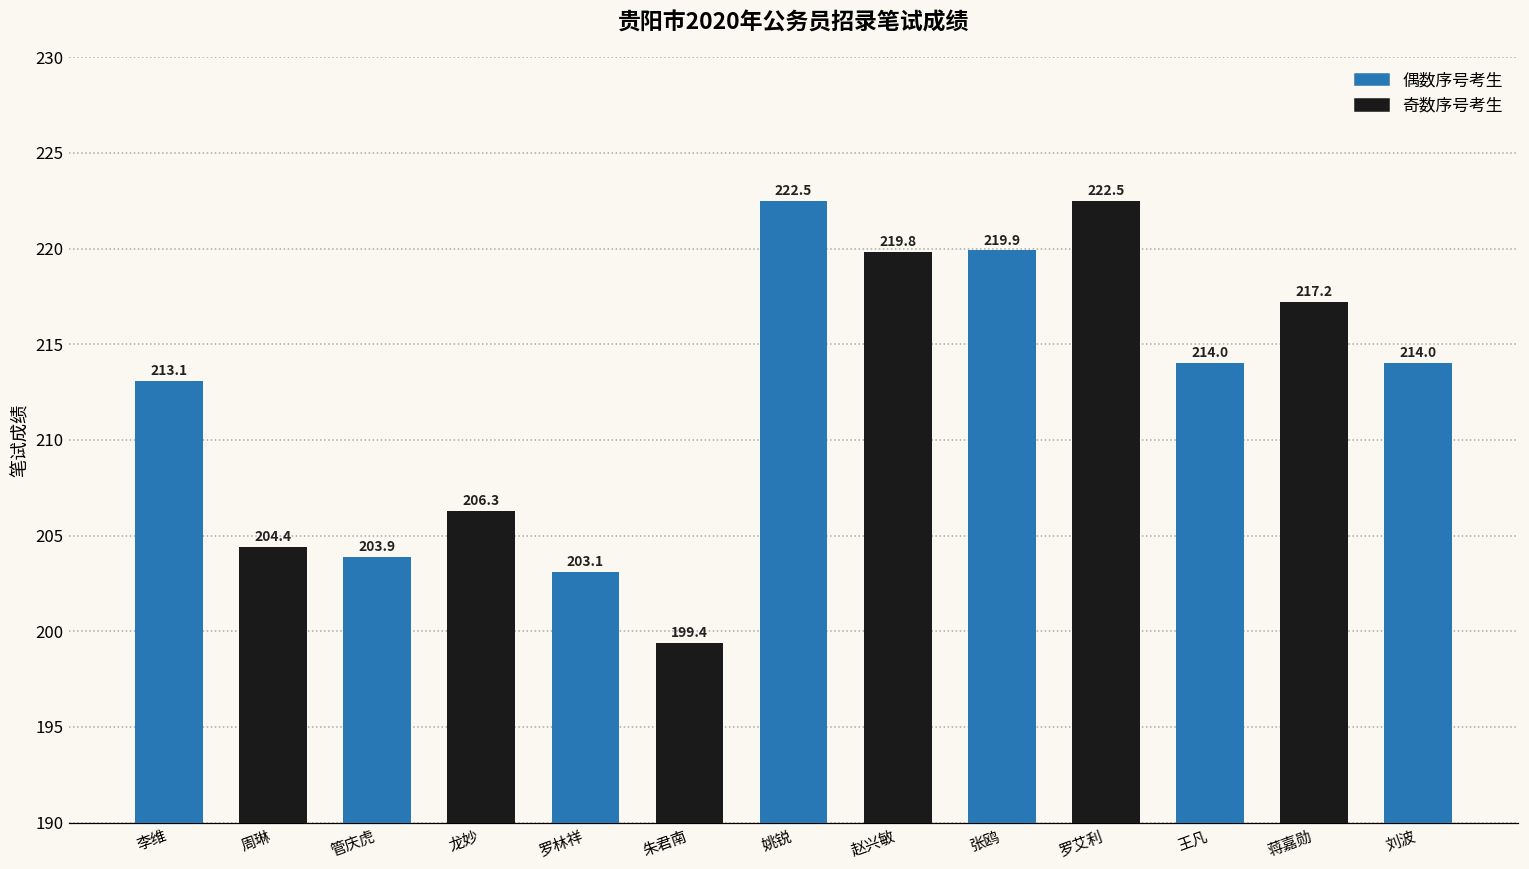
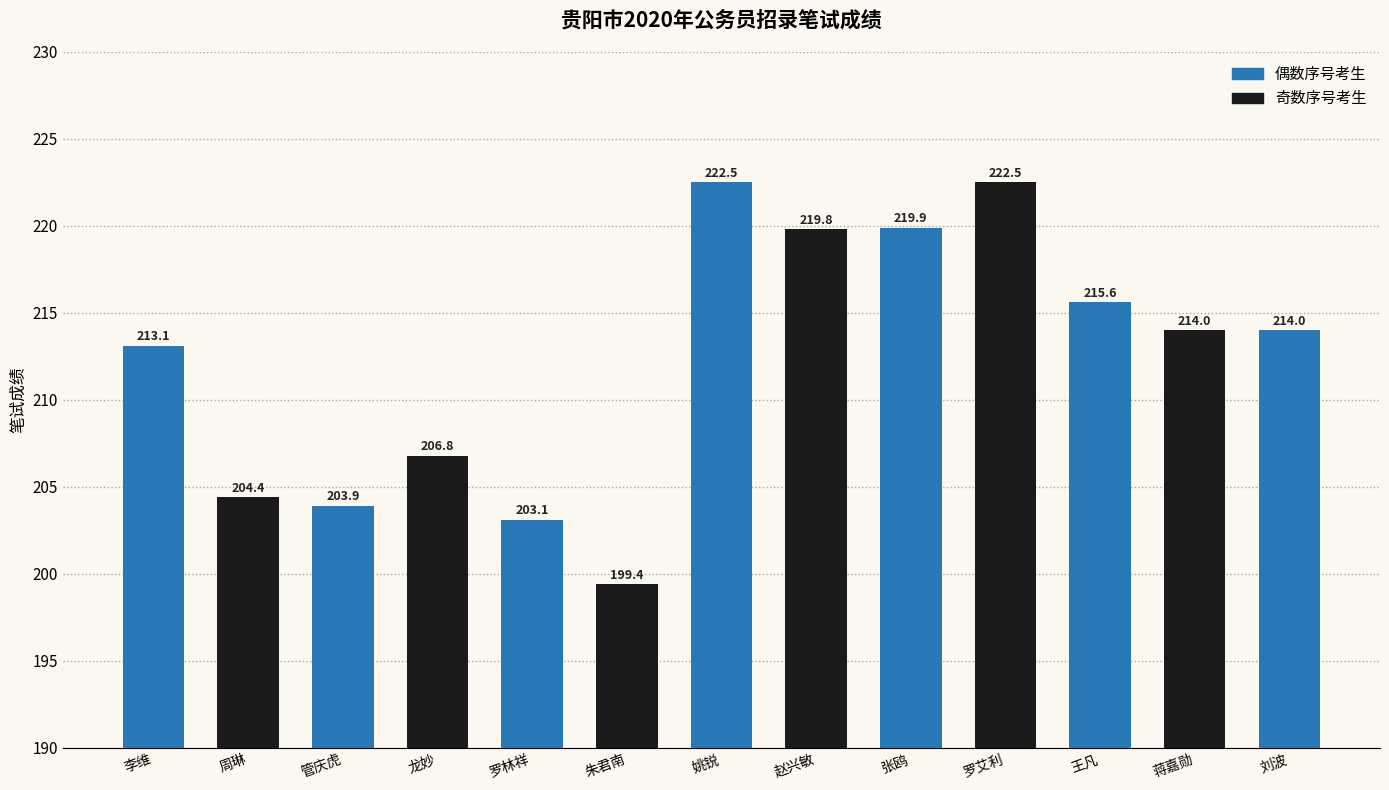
龙妙: 206.3 -> 206.8
王凡: 214.0 -> 215.6
蒋嘉勋: 217.2 -> 214.0
